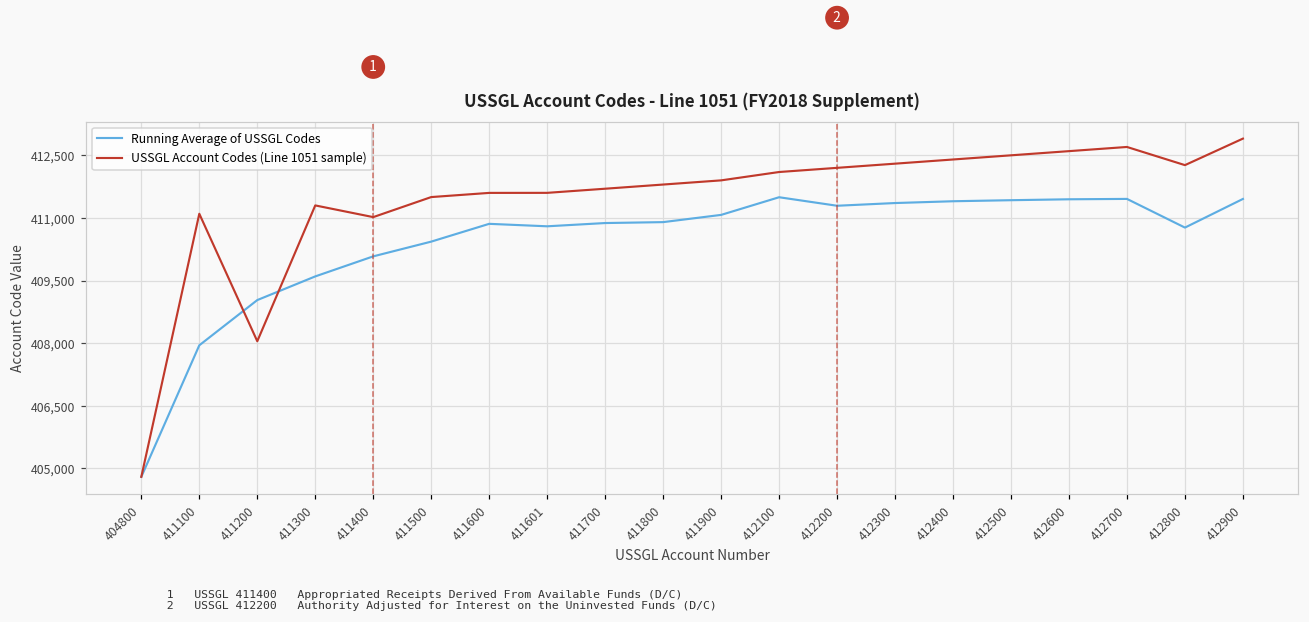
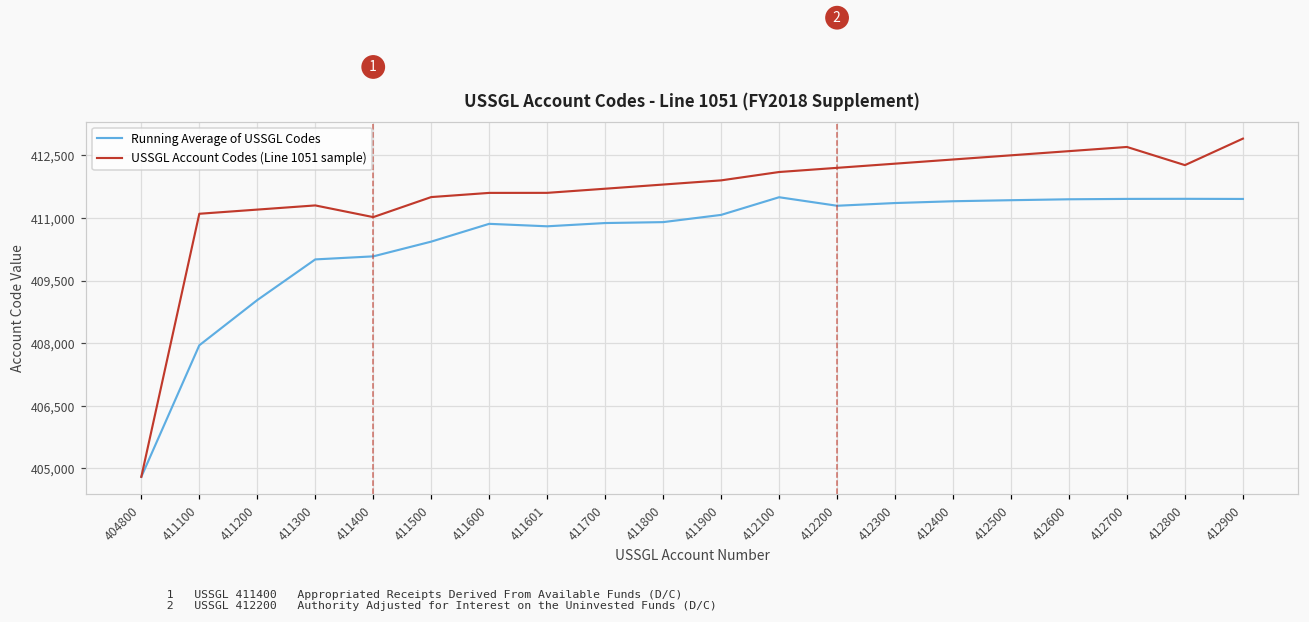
USSGL Account Codes (Line 1051 sample), 411200: 408,000 -> 411,200
Running Average of USSGL Codes, 411300: 409,600 -> 410,000
Running Average of USSGL Codes, 412800: 410,800 -> 411,500
